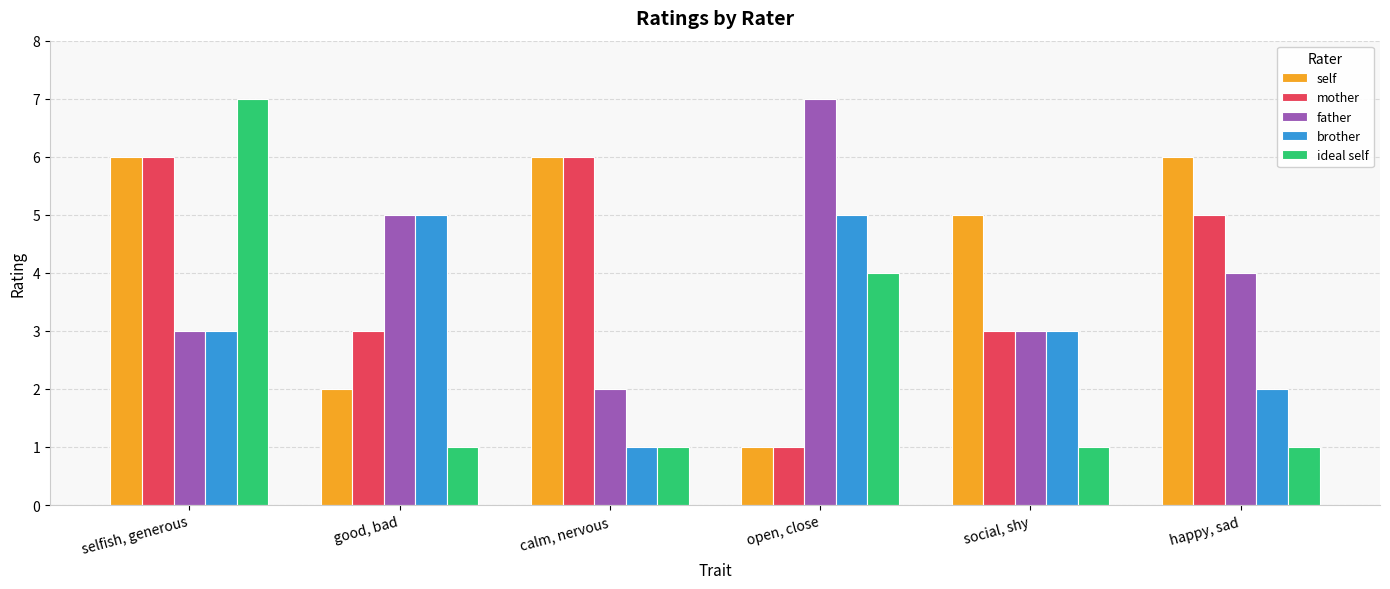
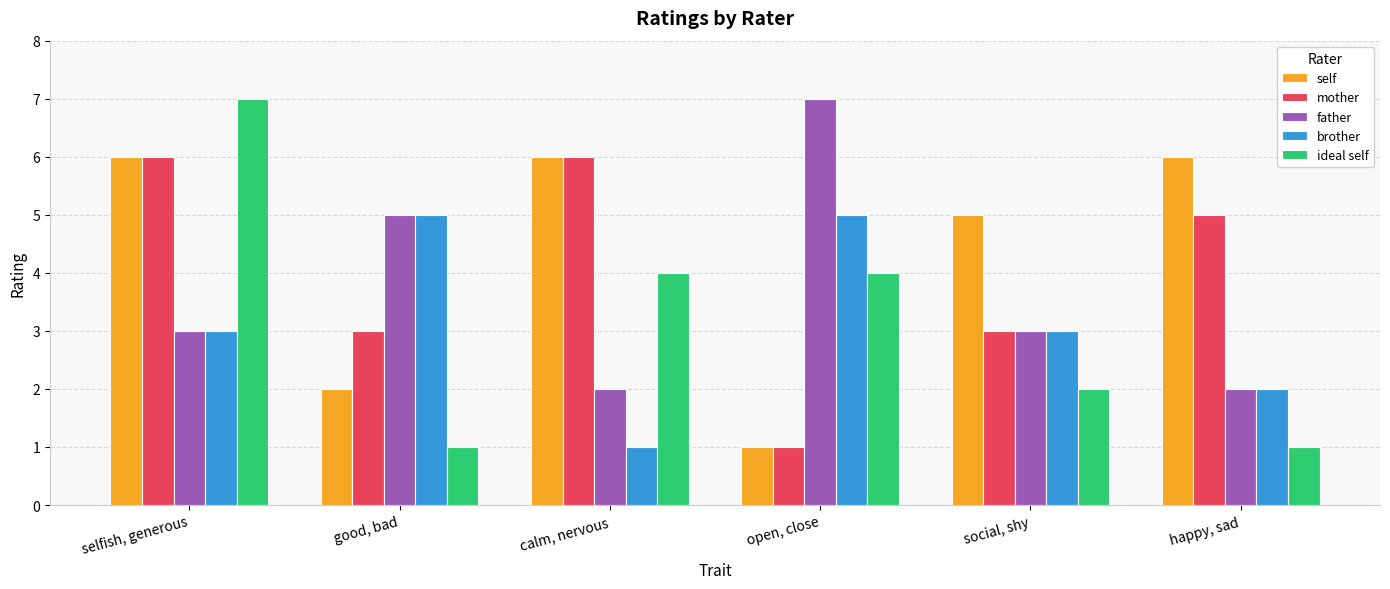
ideal self, calm, nervous: 1 -> 4
ideal self, social, shy: 1 -> 2
father, happy, sad: 4 -> 2
